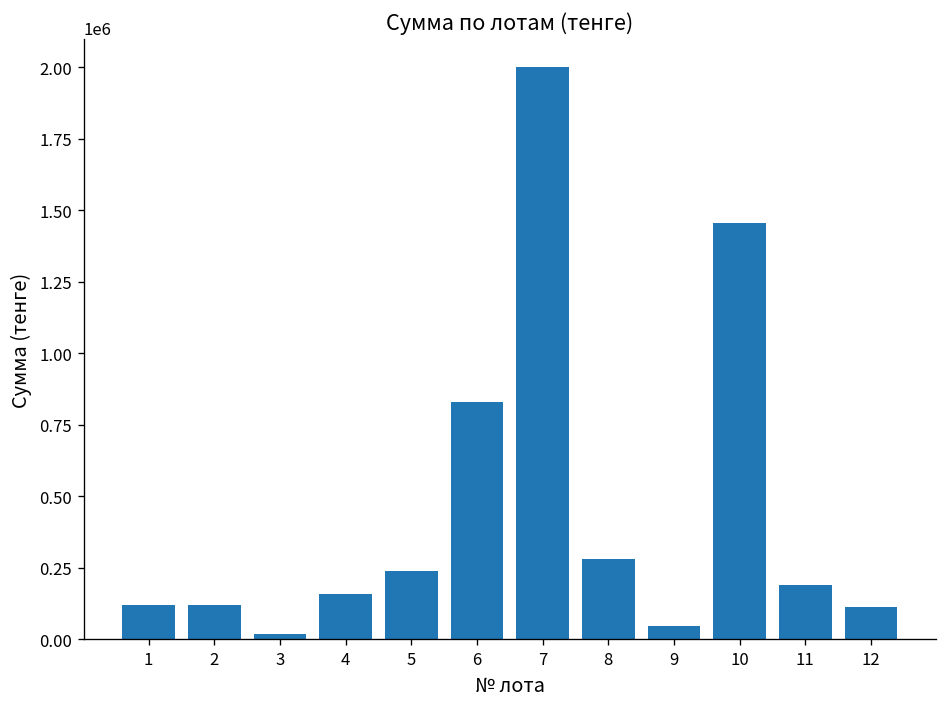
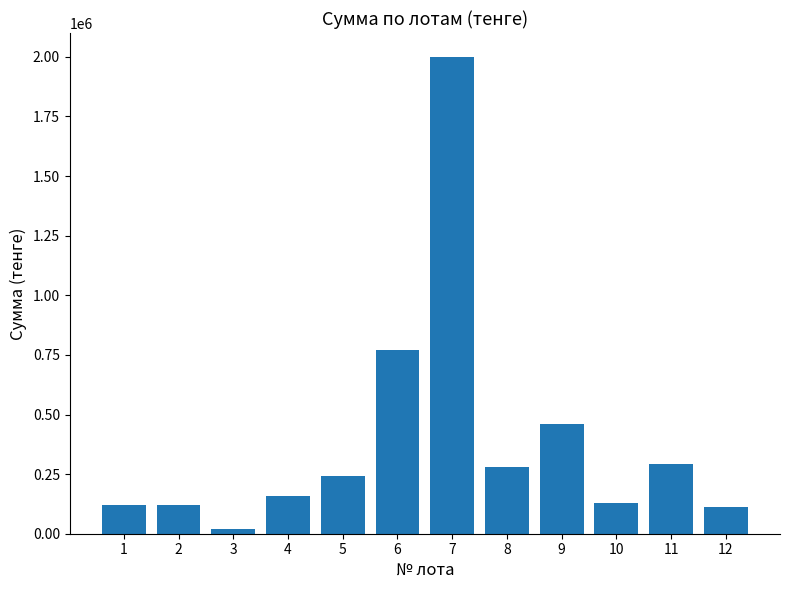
6: 830000 -> 770000
9: 50000 -> 460000
10: 1460000 -> 130000
11: 190000 -> 290000
